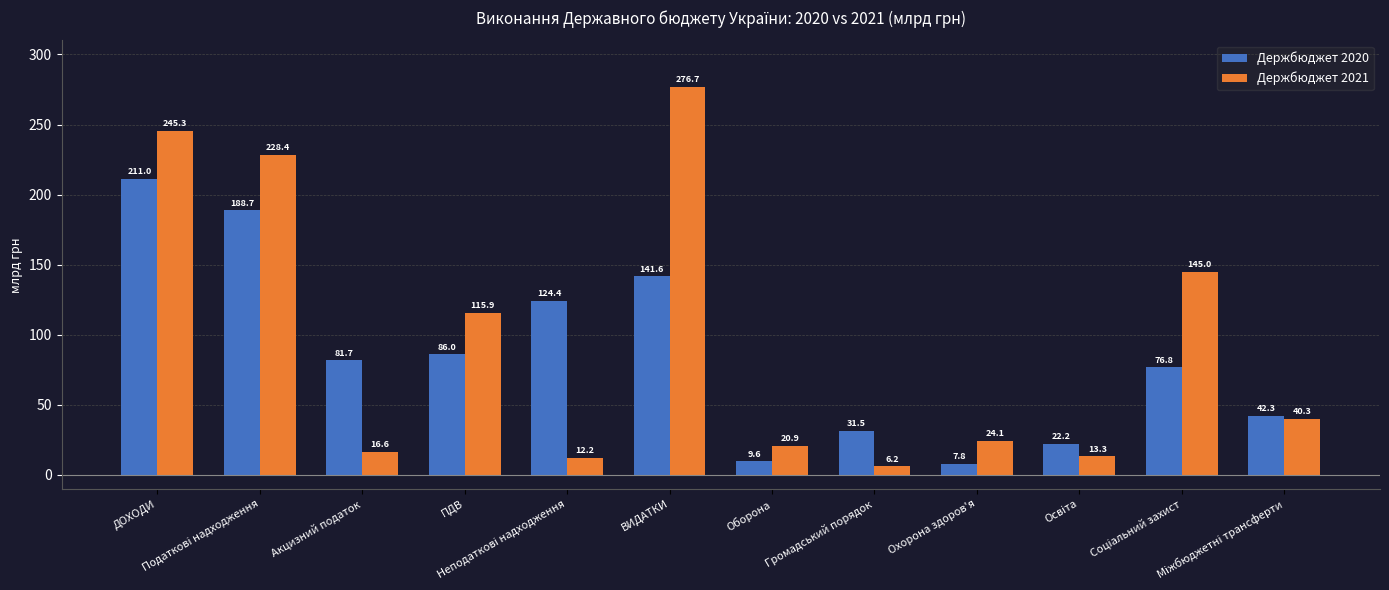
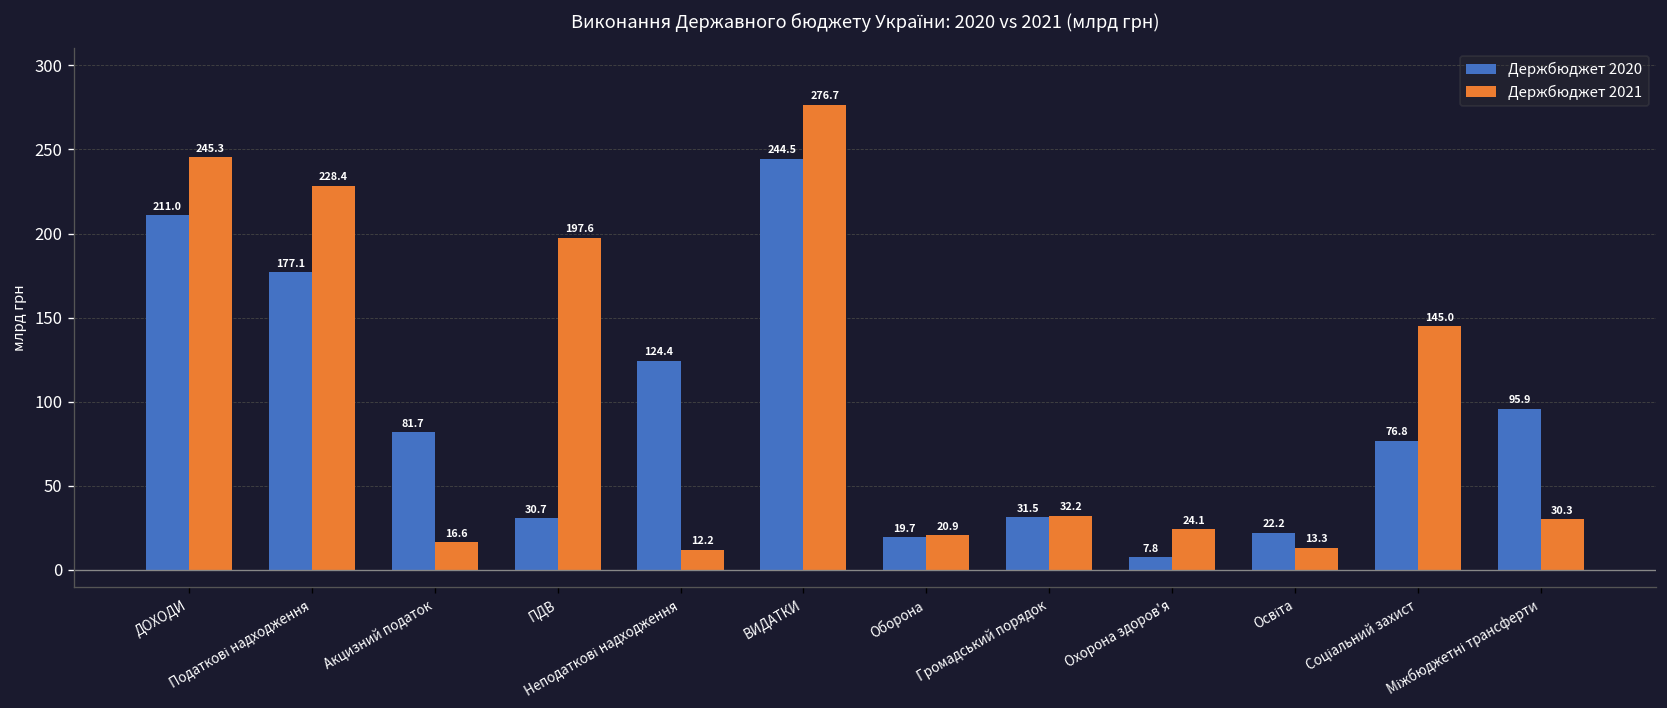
Держбюджет 2020, Податкові надходження: 188.7 -> 177.1
Держбюджет 2020, ПДВ: 86.0 -> 30.7
Держбюджет 2021, ПДВ: 115.9 -> 197.6
Держбюджет 2020, ВИДАТКИ: 141.6 -> 244.5
Держбюджет 2020, Оборона: 9.6 -> 19.7
Держбюджет 2021, Громадський порядок: 6.2 -> 32.2
Держбюджет 2020, Міжбюджетні трансферти: 42.3 -> 95.9
Держбюджет 2021, Міжбюджетні трансферти: 40.3 -> 30.3
